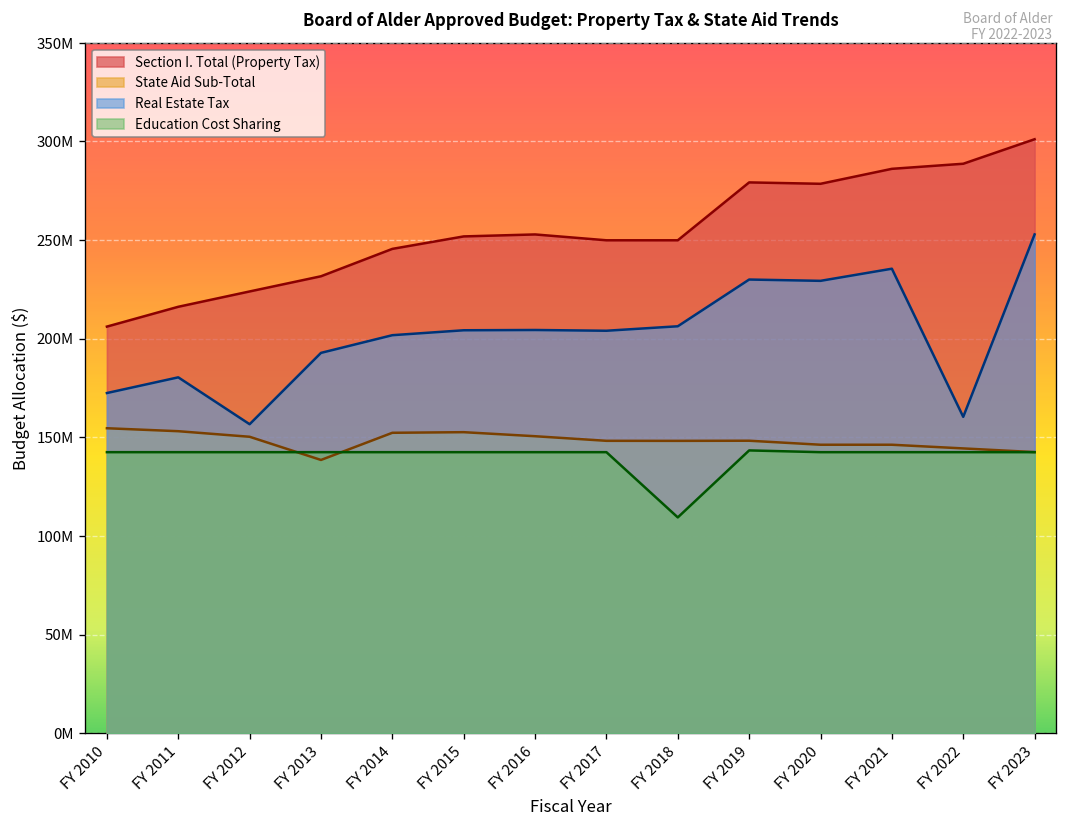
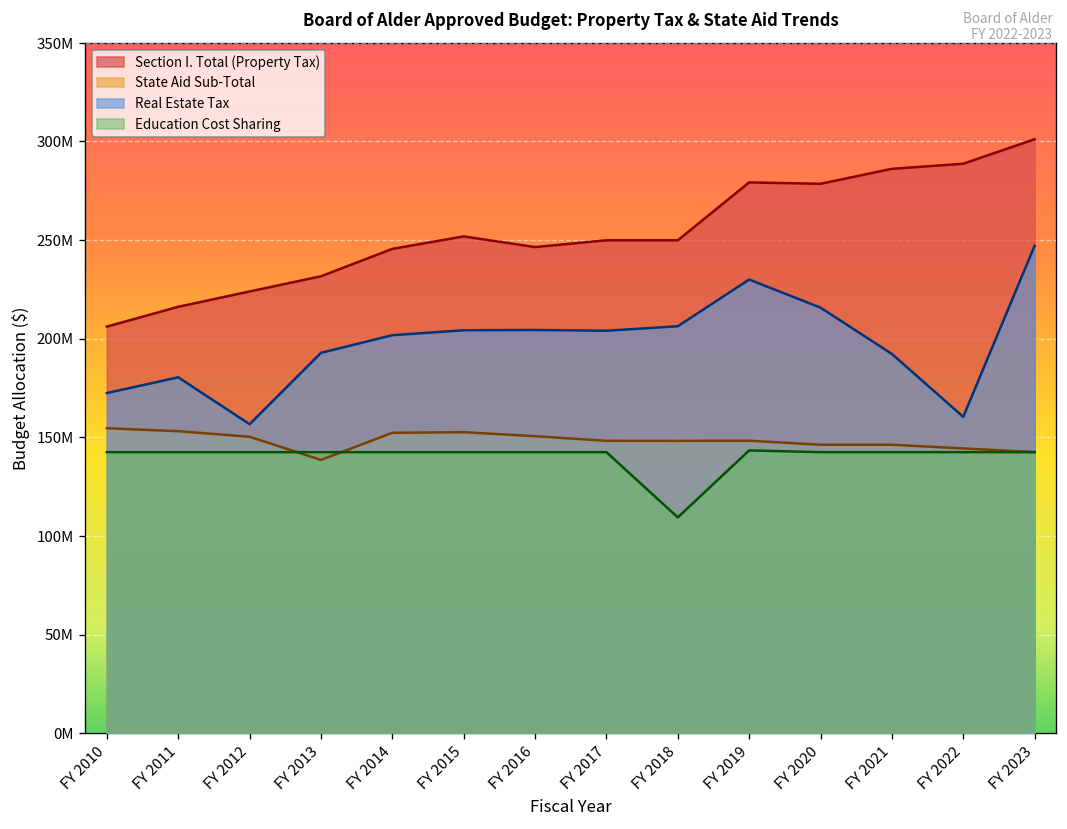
Section I. Total (Property Tax), FY 2016: 253000000 -> 246000000
Real Estate Tax, FY 2020: 229000000 -> 216000000
Real Estate Tax, FY 2021: 236000000 -> 192000000
Real Estate Tax, FY 2023: 253000000 -> 247000000
